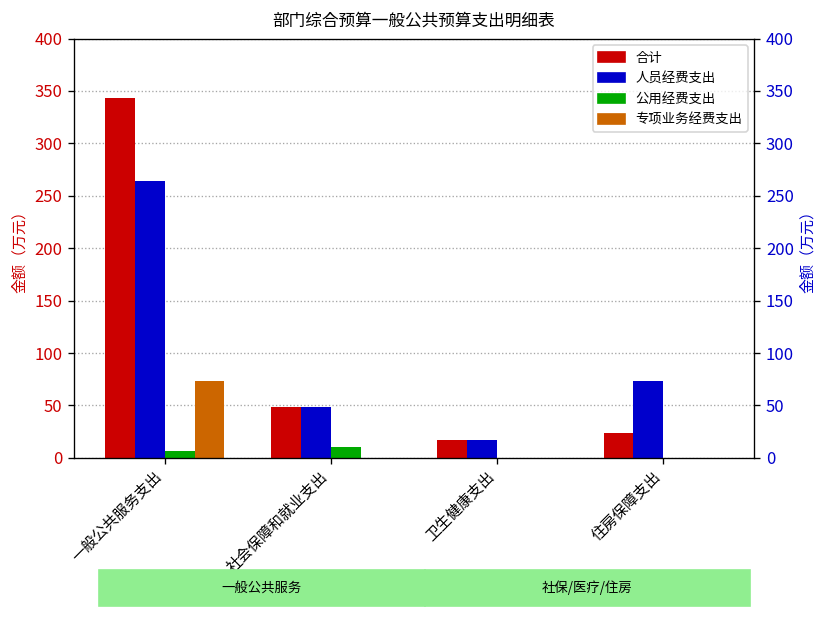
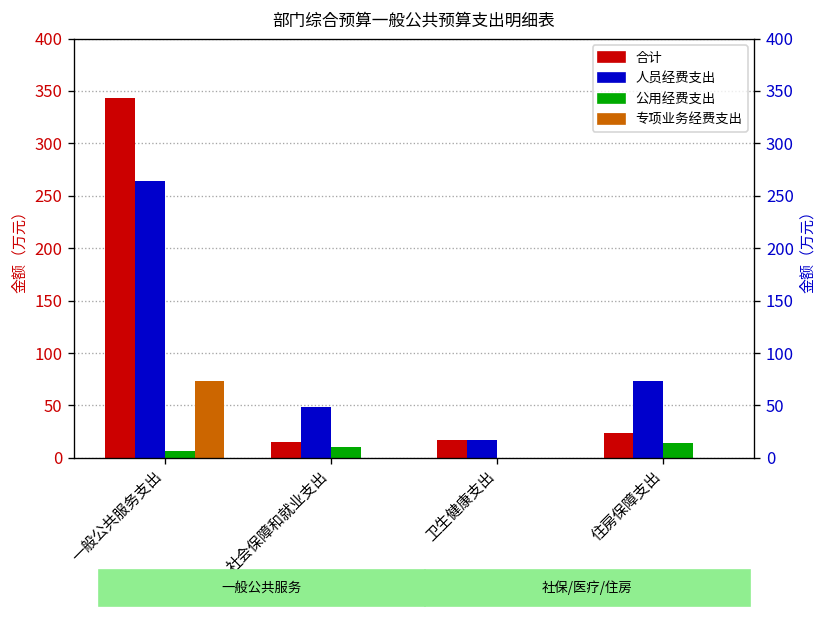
合计, 社会保障和就业支出: 50 -> 10
公用经费支出, 住房保障支出: 0 -> 10
